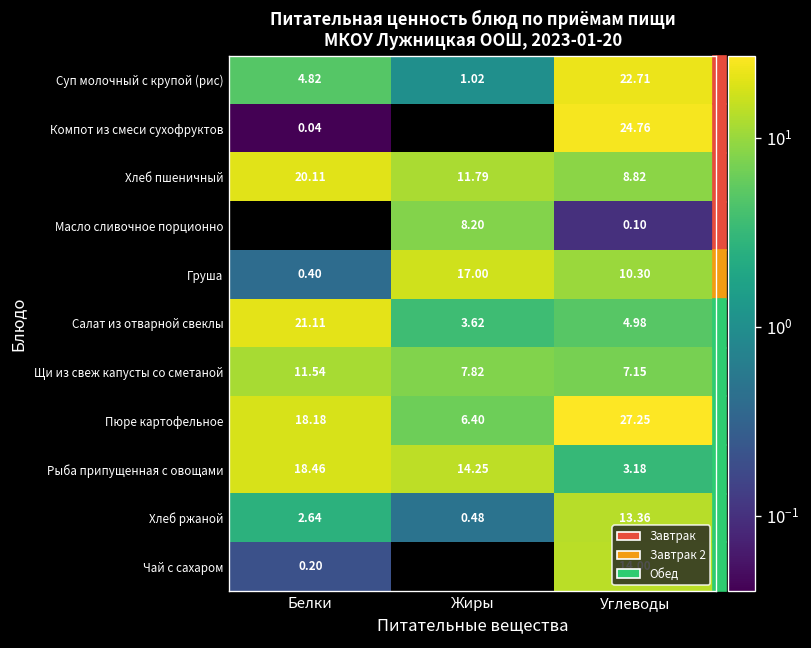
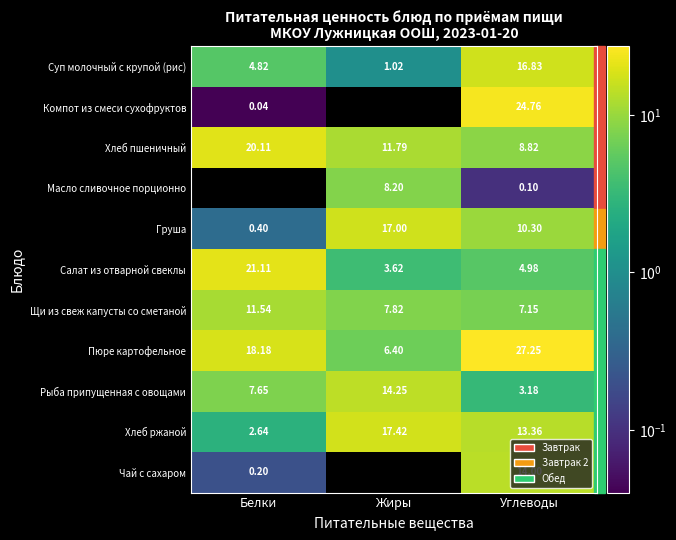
Суп молочный с крупой (рис), Углеводы: 22.71 -> 16.83
Рыба припущенная с овощами, Белки: 18.46 -> 7.65
Хлеб ржаной, Жиры: 0.48 -> 17.42
